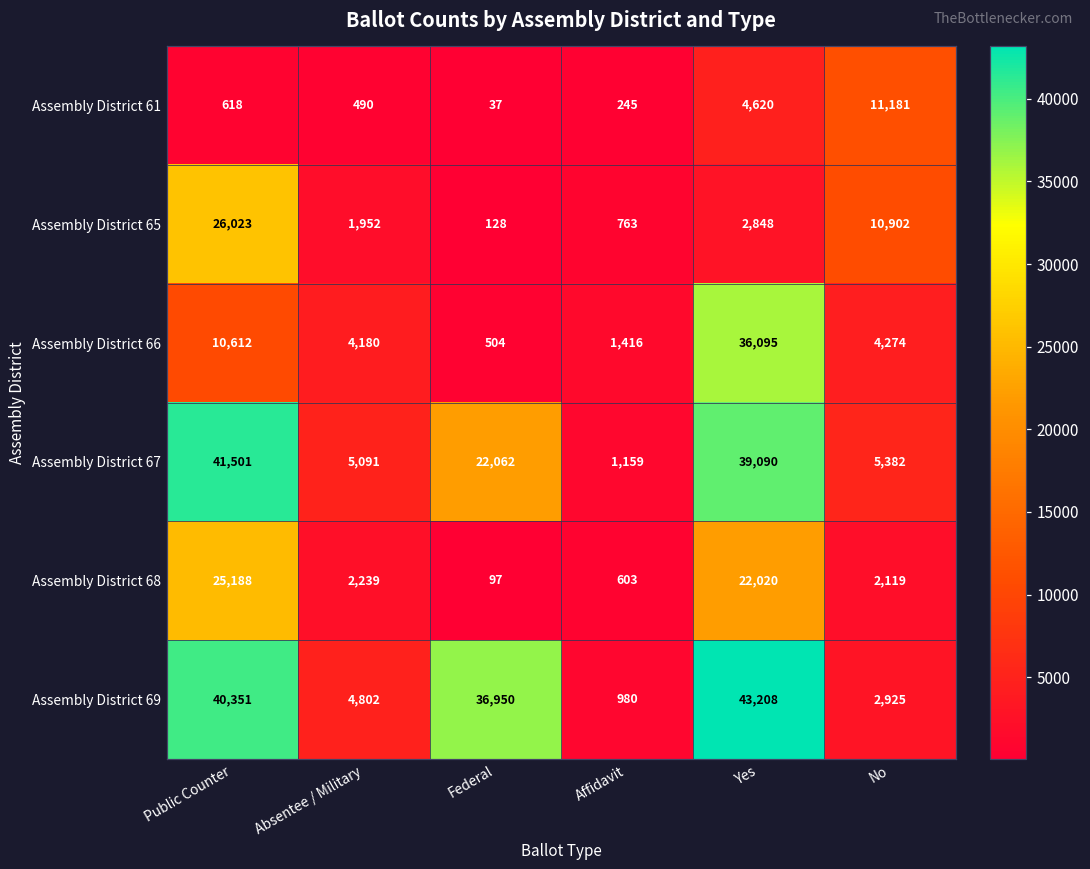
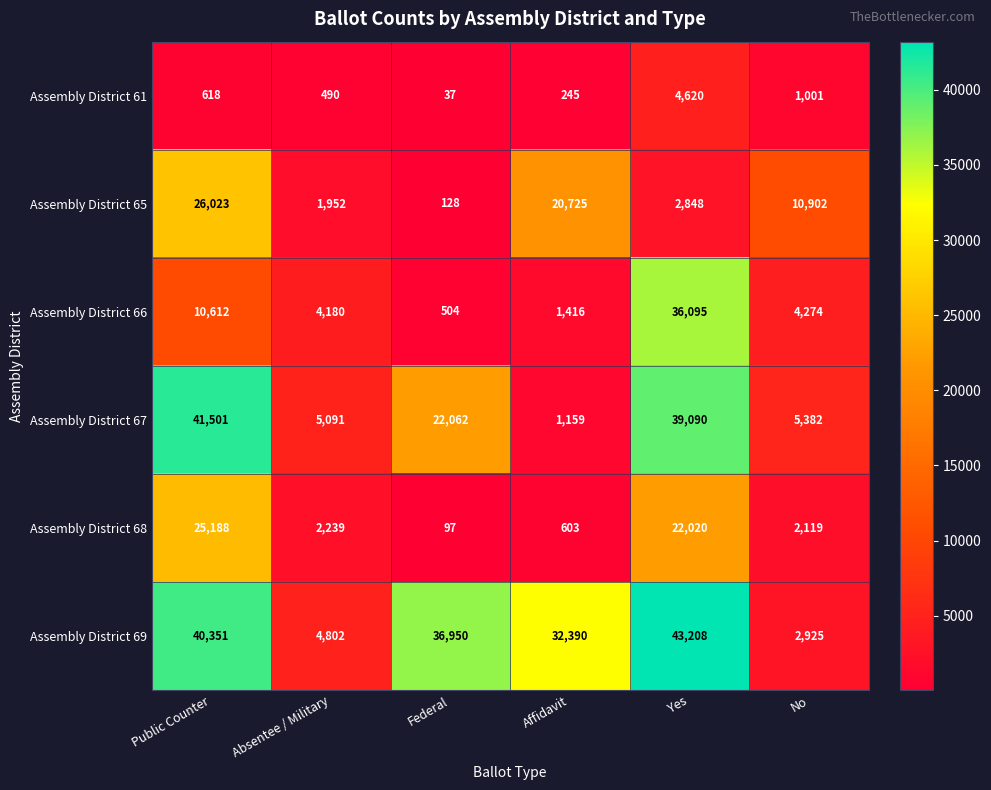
Assembly District 61, No: 11,181 -> 1,001
Assembly District 65, Affidavit: 763 -> 20,725
Assembly District 69, Affidavit: 980 -> 32,390
